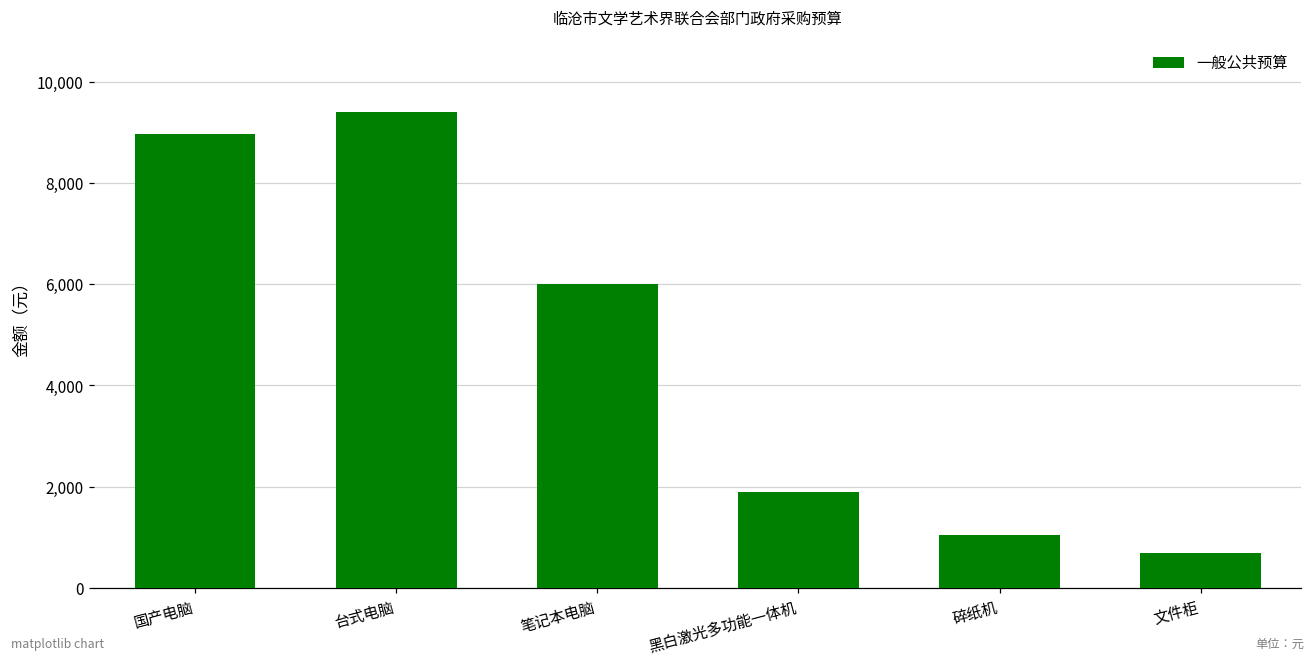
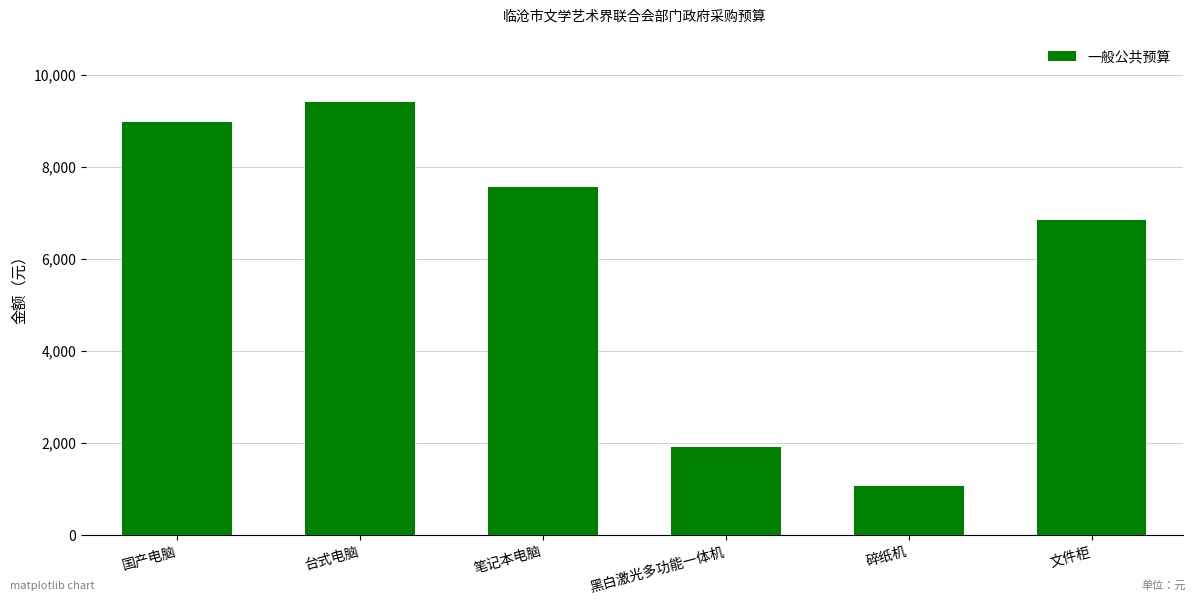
笔记本电脑: 6,000 -> 7,600
文件柜: 700 -> 6,900
